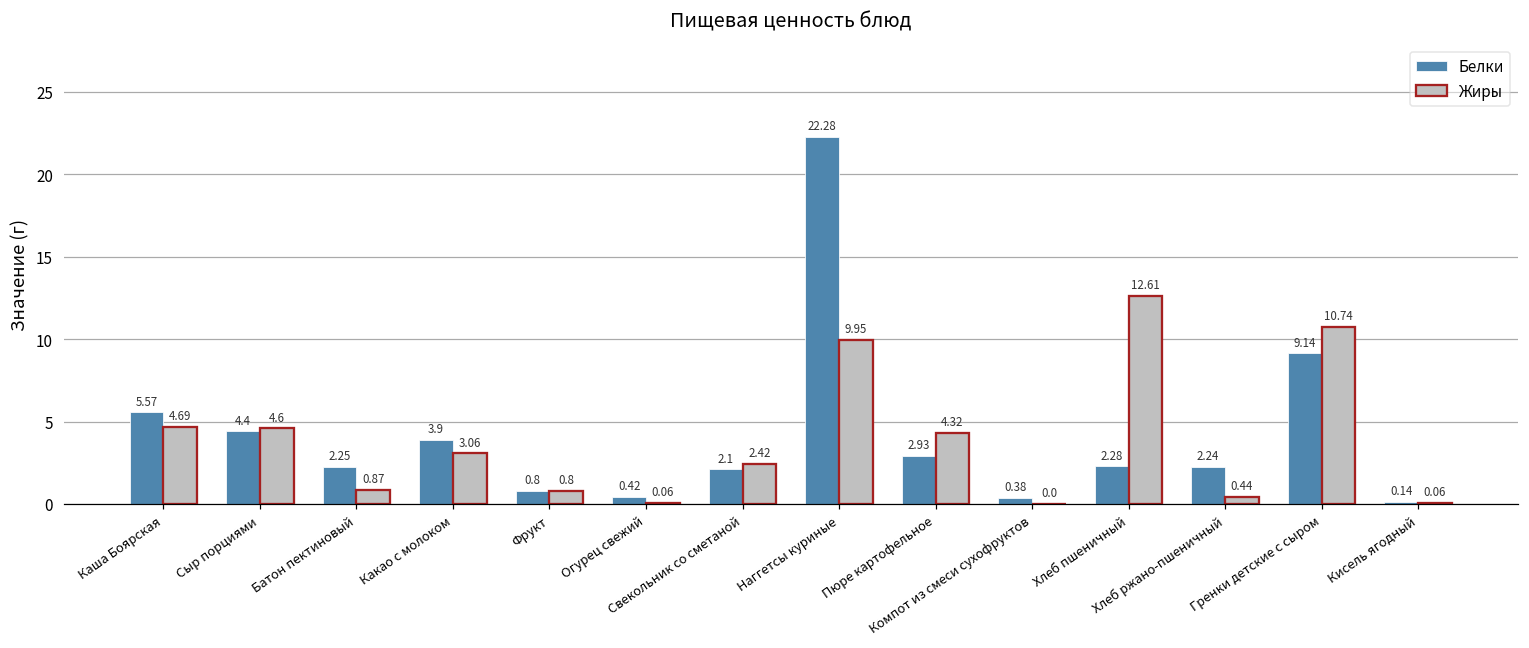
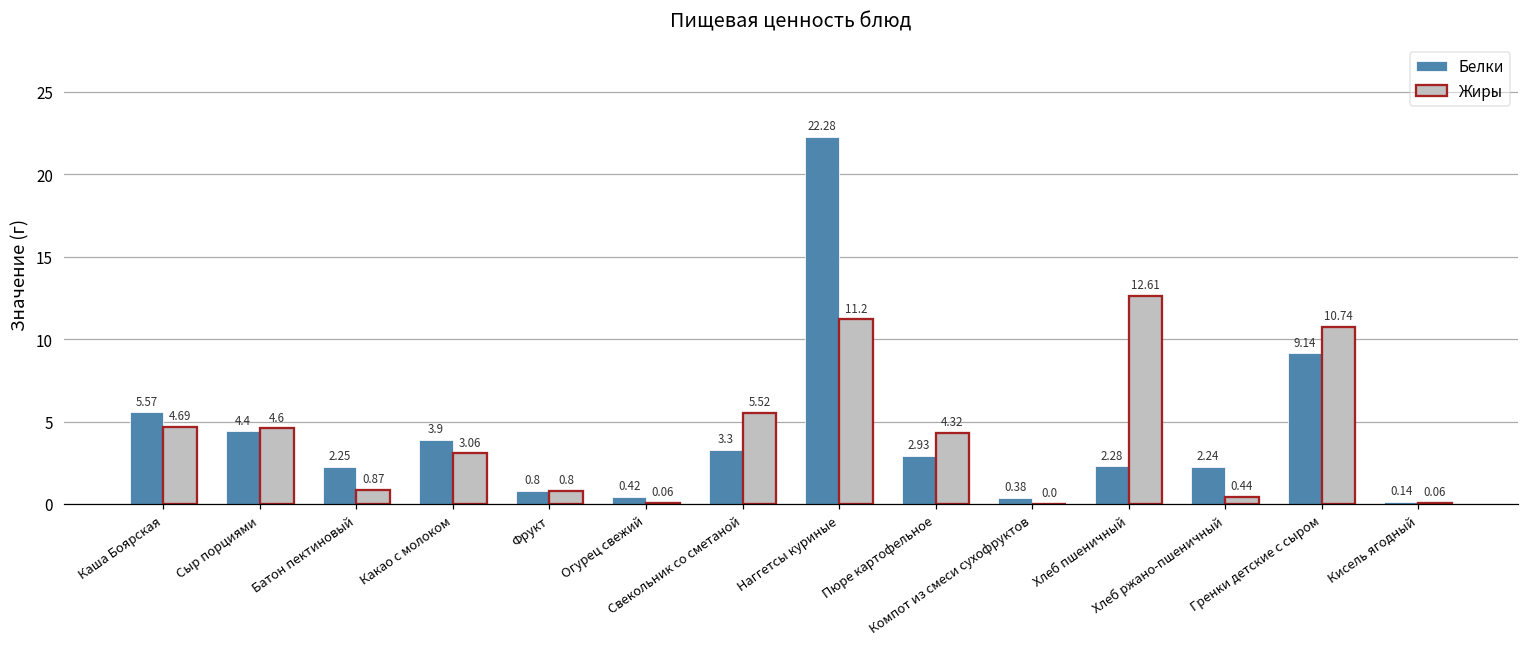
Белки, Свекольник со сметаной: 2.1 -> 3.3
Жиры, Свекольник со сметаной: 2.42 -> 5.52
Жиры, Наггетсы куриные: 9.95 -> 11.2
